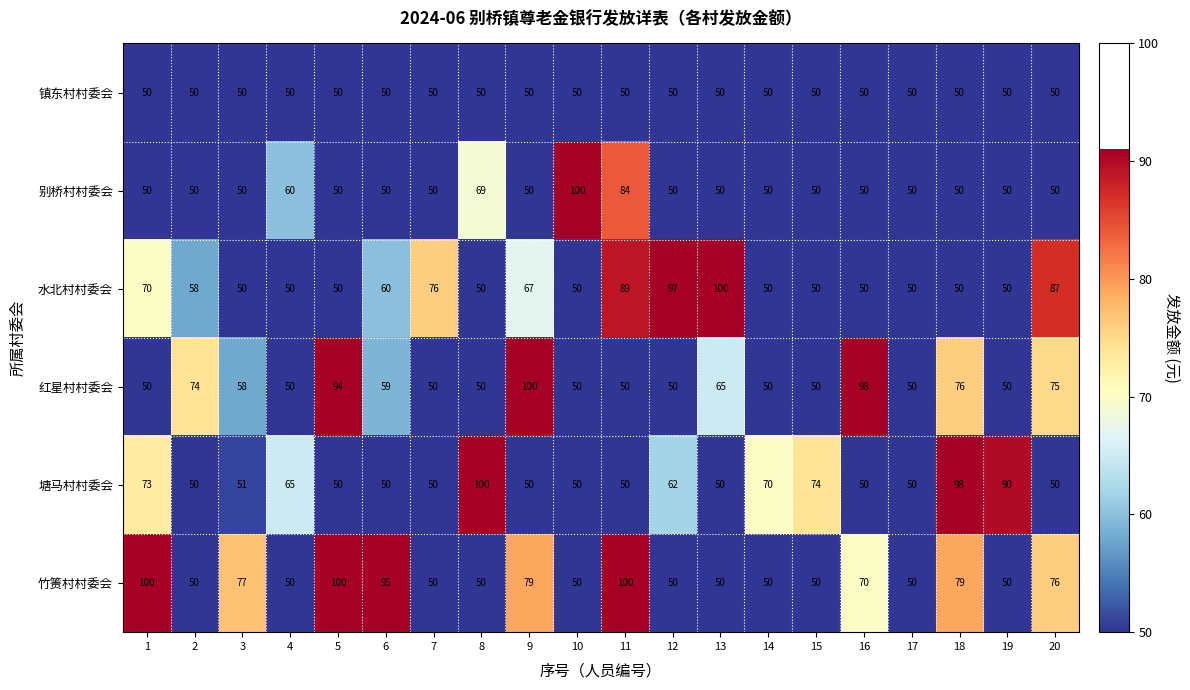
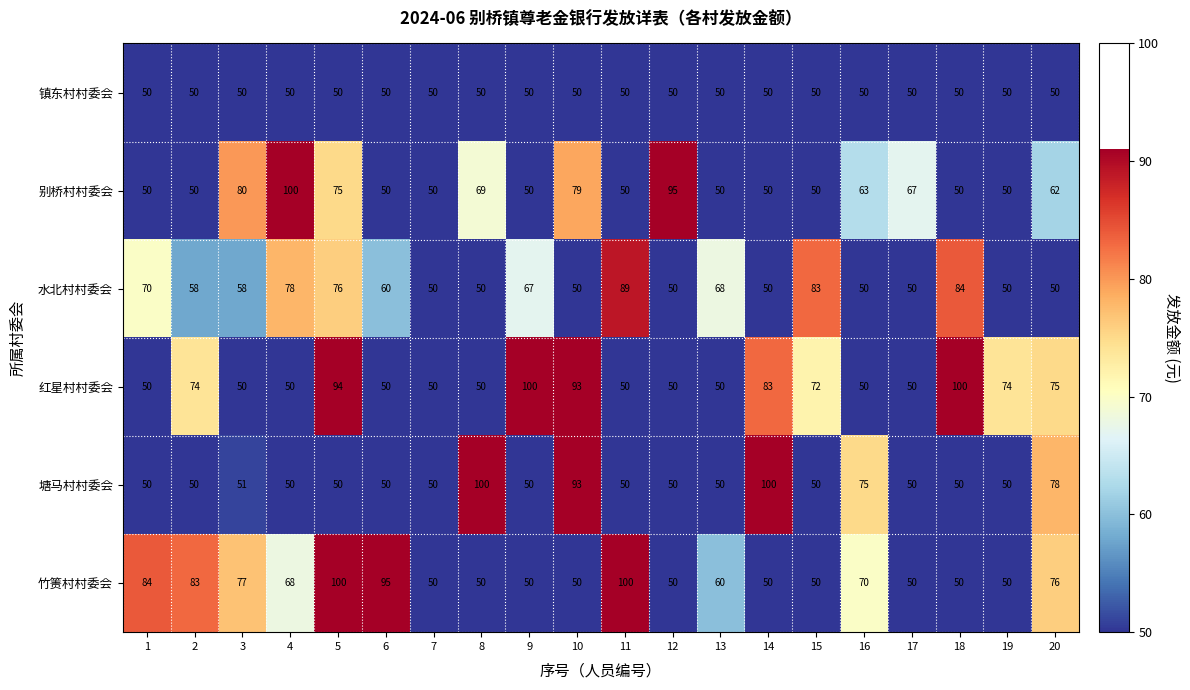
别桥村村委会, 3: 50 -> 80
别桥村村委会, 4: 60 -> 100
别桥村村委会, 5: 50 -> 75
别桥村村委会, 10: 100 -> 79
别桥村村委会, 11: 84 -> 50
别桥村村委会, 12: 50 -> 95
别桥村村委会, 16: 50 -> 63
别桥村村委会, 17: 50 -> 67
别桥村村委会, 20: 50 -> 62
水北村村委会, 3: 50 -> 58
水北村村委会, 4: 50 -> 78
水北村村委会, 5: 50 -> 76
水北村村委会, 7: 76 -> 50
水北村村委会, 12: 97 -> 50
水北村村委会, 13: 100 -> 68
水北村村委会, 15: 50 -> 83
水北村村委会, 18: 50 -> 84
水北村村委会, 20: 87 -> 50
红星村村委会, 3: 58 -> 50
红星村村委会, 6: 59 -> 50
红星村村委会, 10: 50 -> 93
红星村村委会, 13: 65 -> 50
红星村村委会, 14: 50 -> 83
红星村村委会, 15: 50 -> 72
红星村村委会, 16: 98 -> 50
红星村村委会, 18: 76 -> 100
红星村村委会, 19: 50 -> 74
塘马村村委会, 1: 73 -> 50
塘马村村委会, 4: 65 -> 50
塘马村村委会, 10: 50 -> 93
塘马村村委会, 12: 62 -> 50
塘马村村委会, 14: 70 -> 100
塘马村村委会, 15: 74 -> 50
塘马村村委会, 16: 50 -> 75
塘马村村委会, 18: 98 -> 50
塘马村村委会, 19: 90 -> 50
塘马村村委会, 20: 50 -> 78
竹箦村村委会, 1: 100 -> 84
竹箦村村委会, 2: 50 -> 83
竹箦村村委会, 4: 50 -> 68
竹箦村村委会, 9: 79 -> 50
竹箦村村委会, 13: 50 -> 60
竹箦村村委会, 18: 79 -> 50
